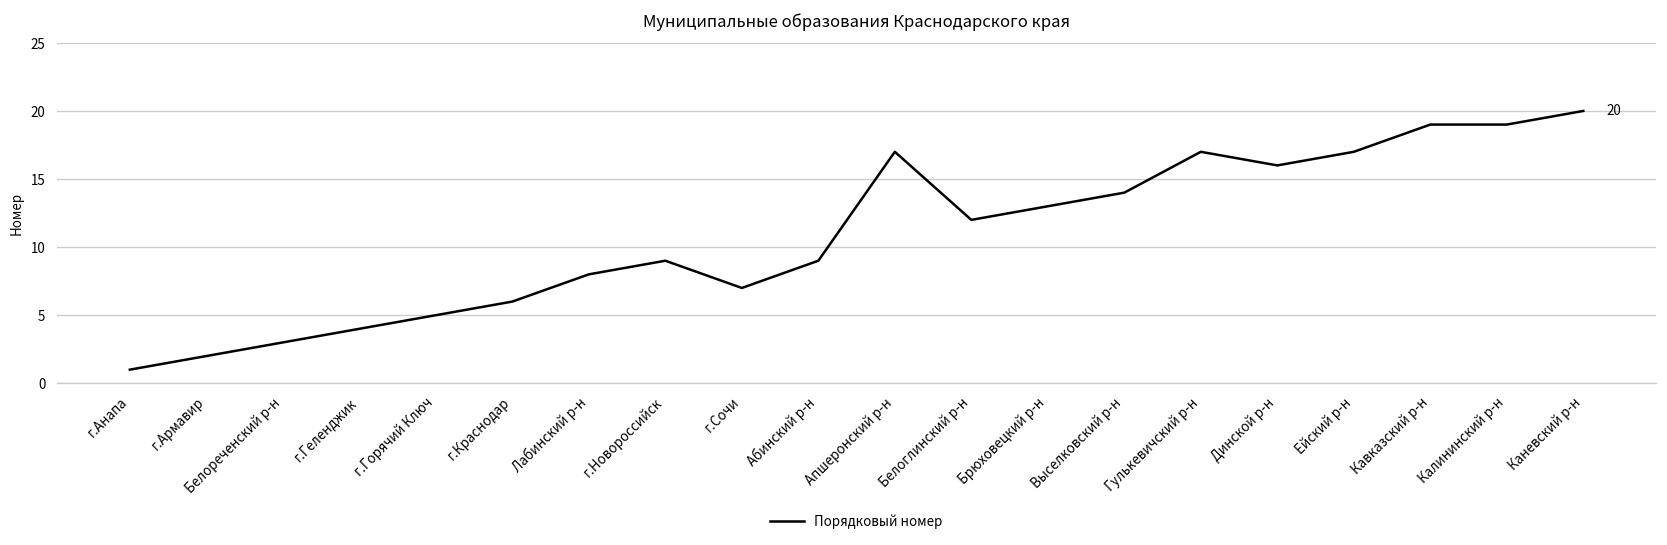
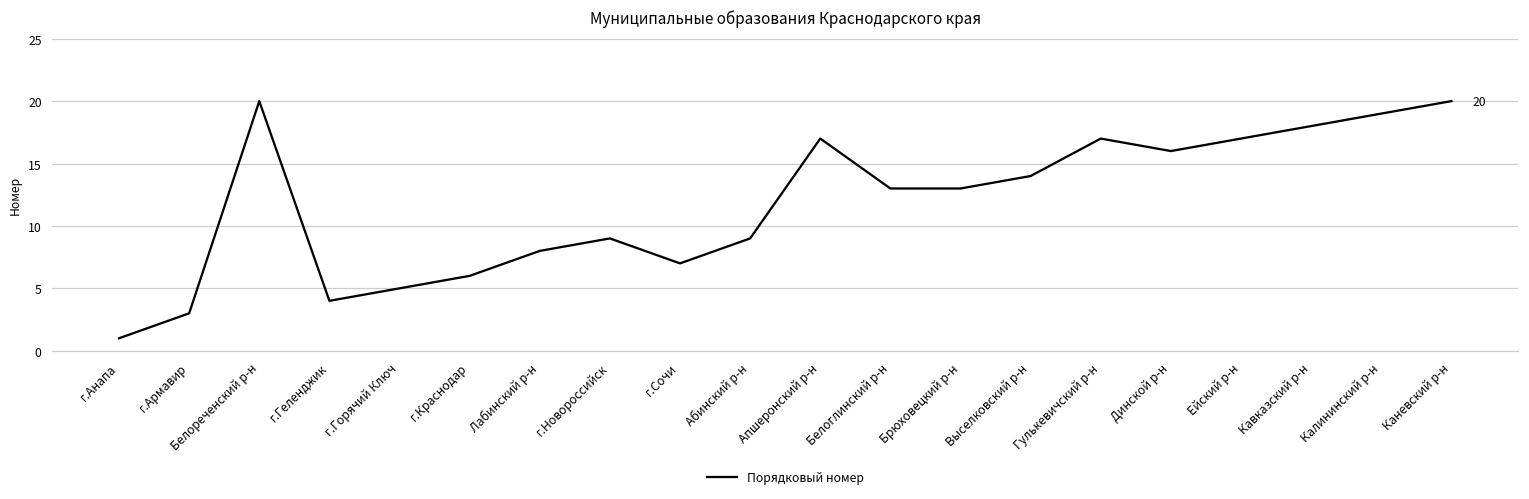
г.Армавир: 2 -> 3
Белореченский р-н: 3 -> 20
Белоглинский р-н: 12 -> 13
Кавказский р-н: 19 -> 18
